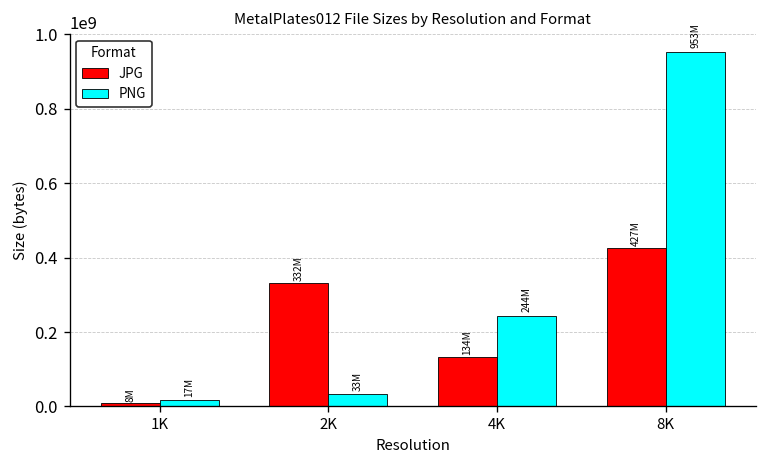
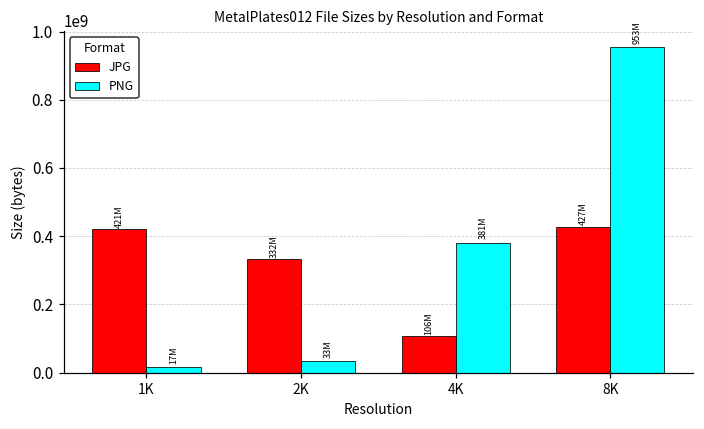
JPG, 1K: 8M -> 421M
JPG, 4K: 134M -> 106M
PNG, 4K: 244M -> 381M
